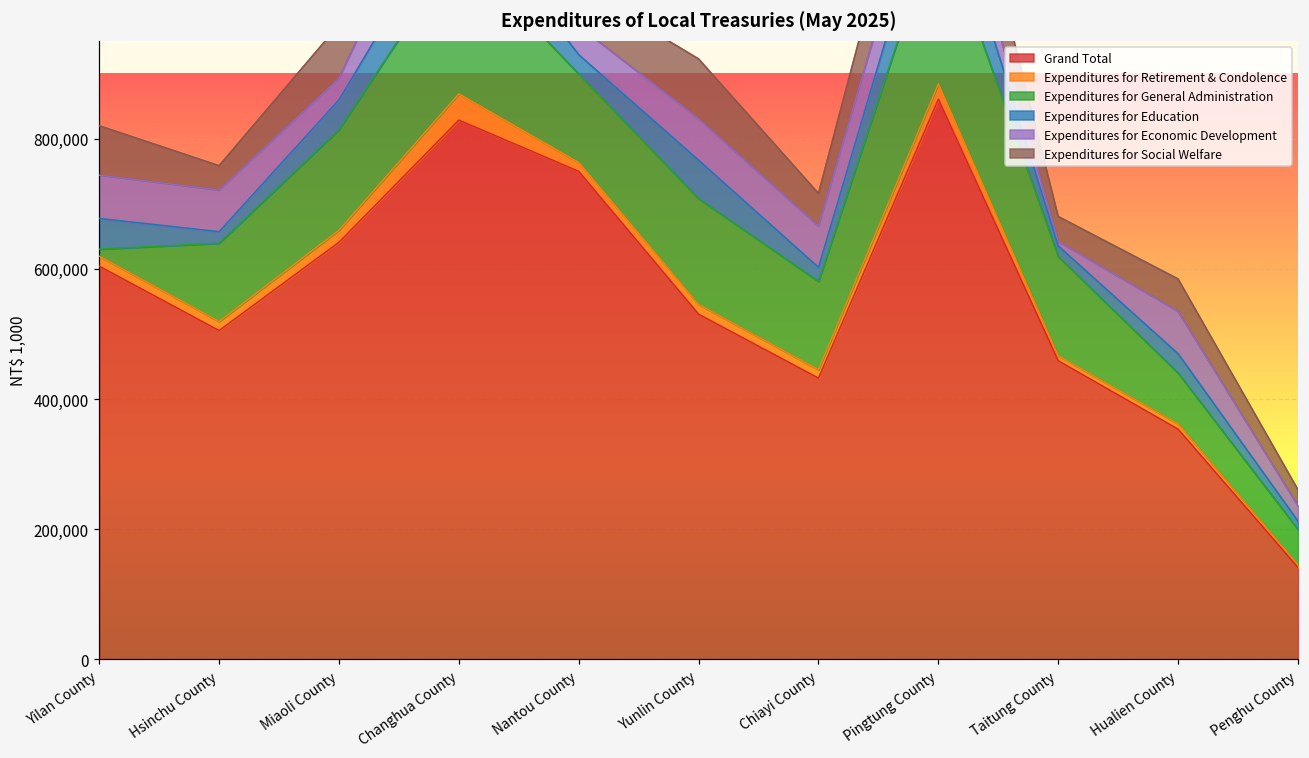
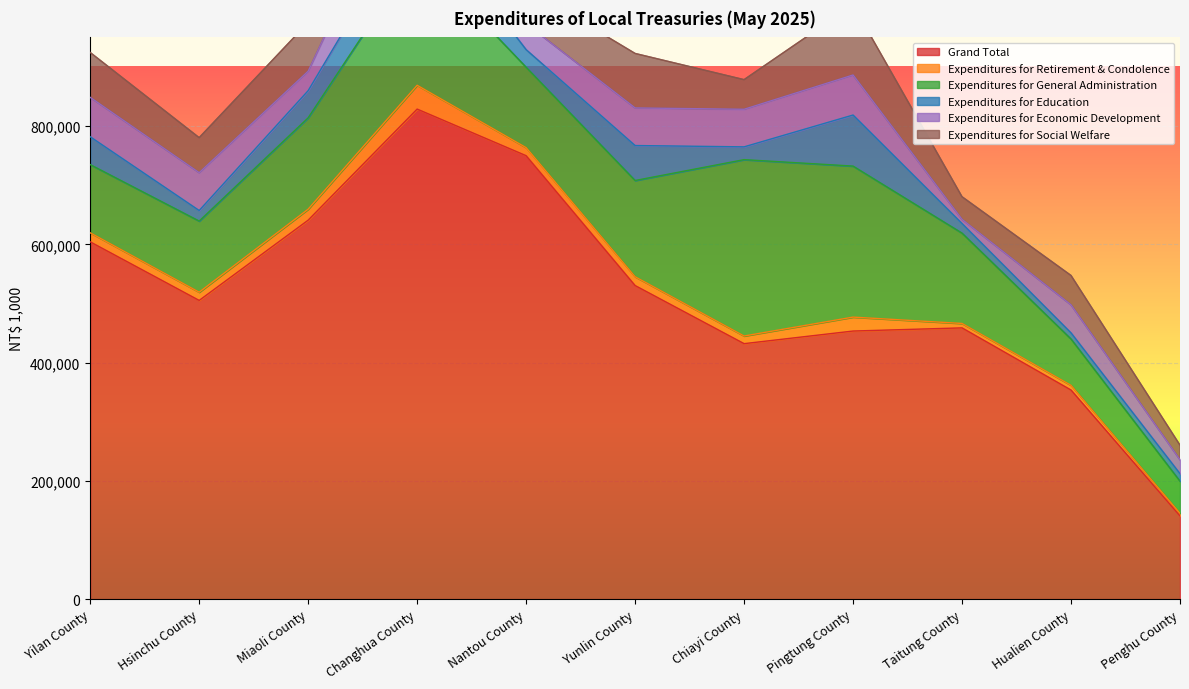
Expenditures for General Administration, Yilan County: 10,000 -> 120,000
Expenditures for Social Welfare, Hsinchu County: 40,000 -> 60,000
Expenditures for General Administration, Chiayi County: 140,000 -> 300,000
Grand Total, Pingtung County: 860,000 -> 450,000
Expenditures for Education, Hualien County: 30,000 -> 10,000
Expenditures for Economic Development, Hualien County: 70,000 -> 50,000
